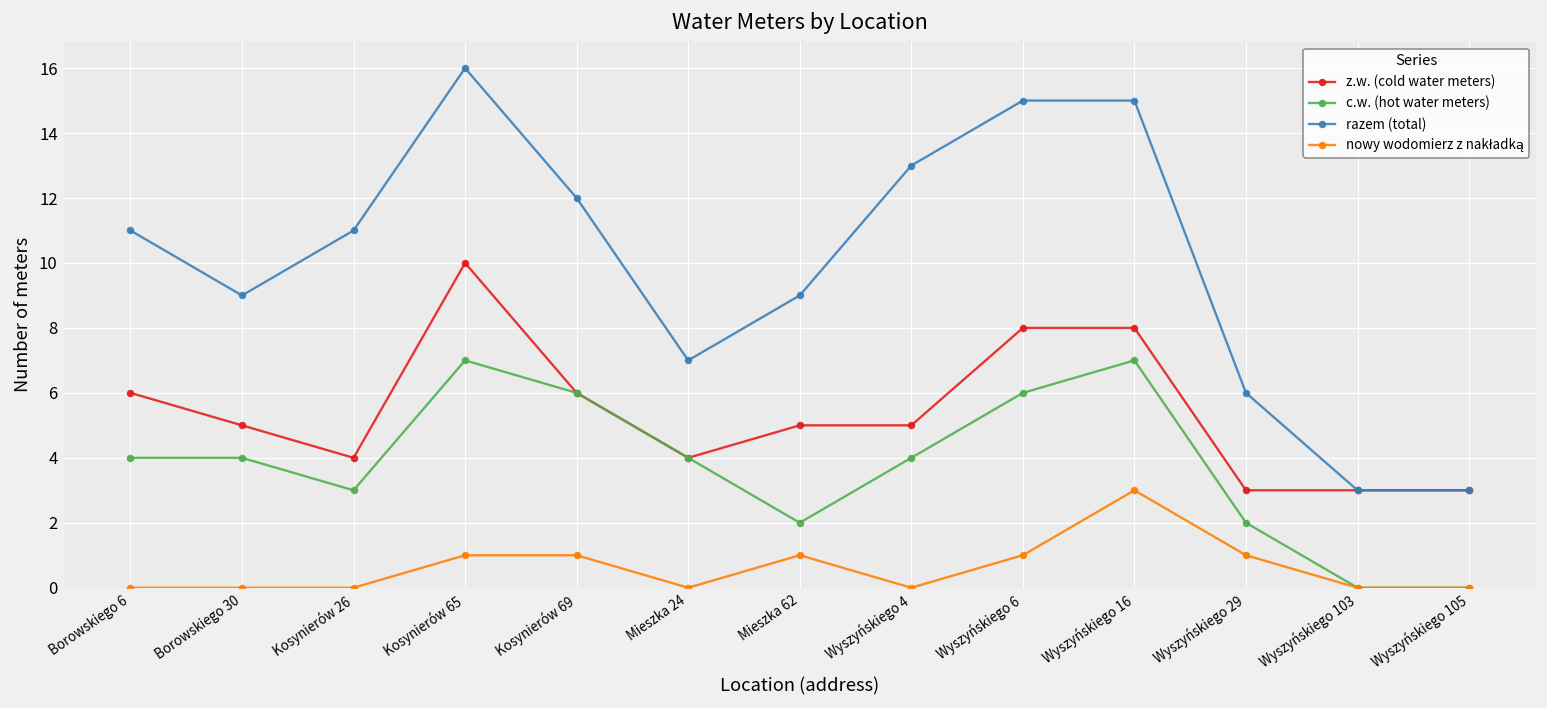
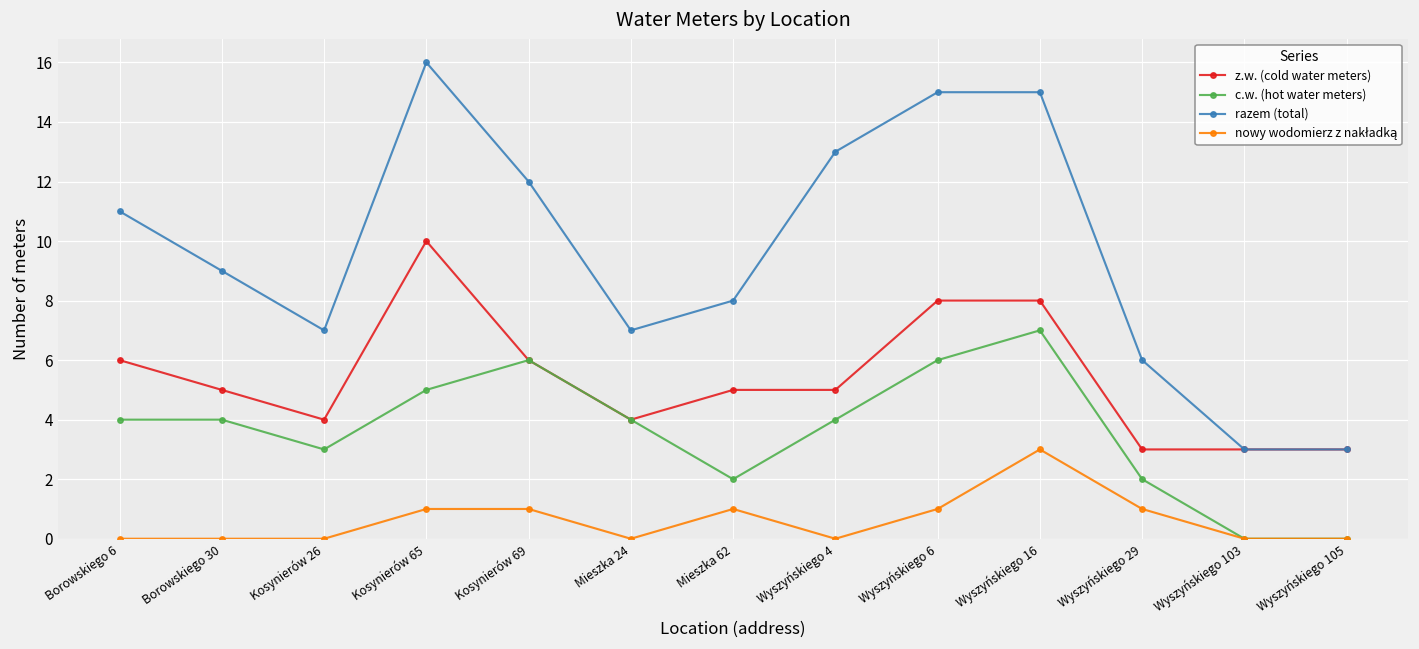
razem (total), Kosynierów 26: 11 -> 7
c.w. (hot water meters), Kosynierów 65: 7 -> 5
razem (total), Mieszka 62: 9 -> 8
